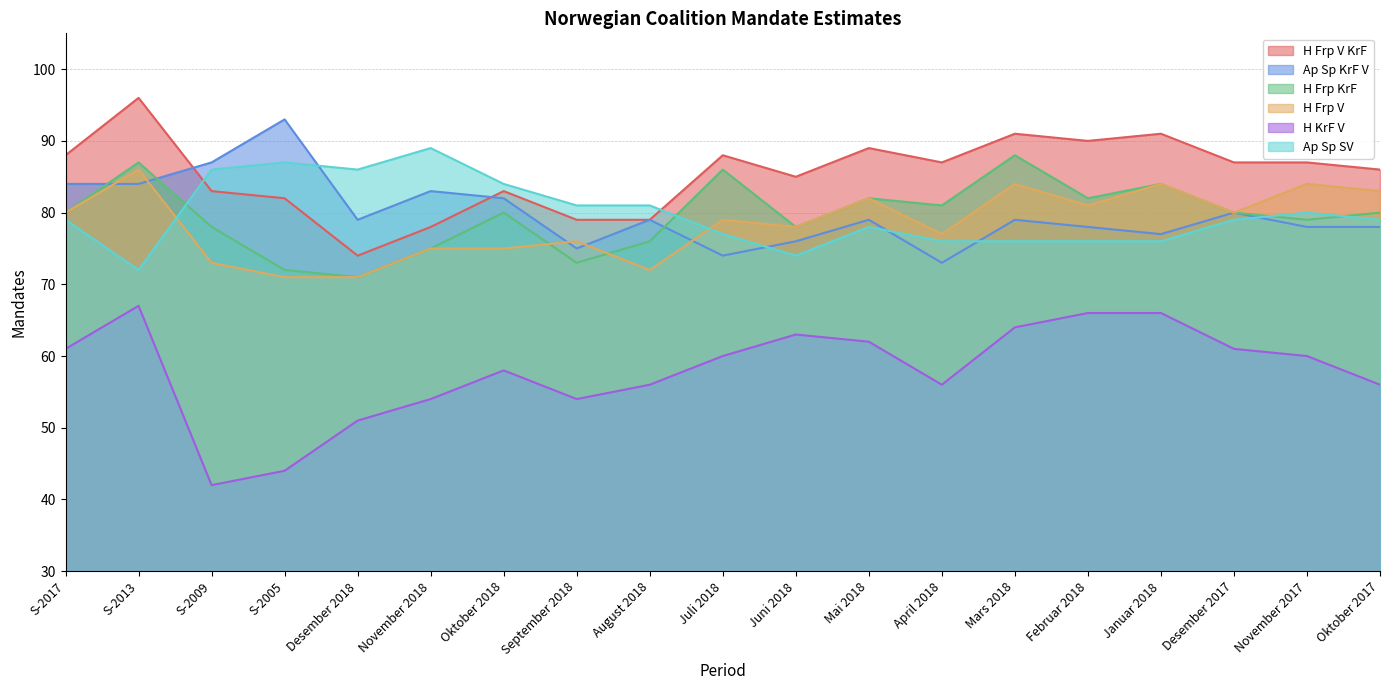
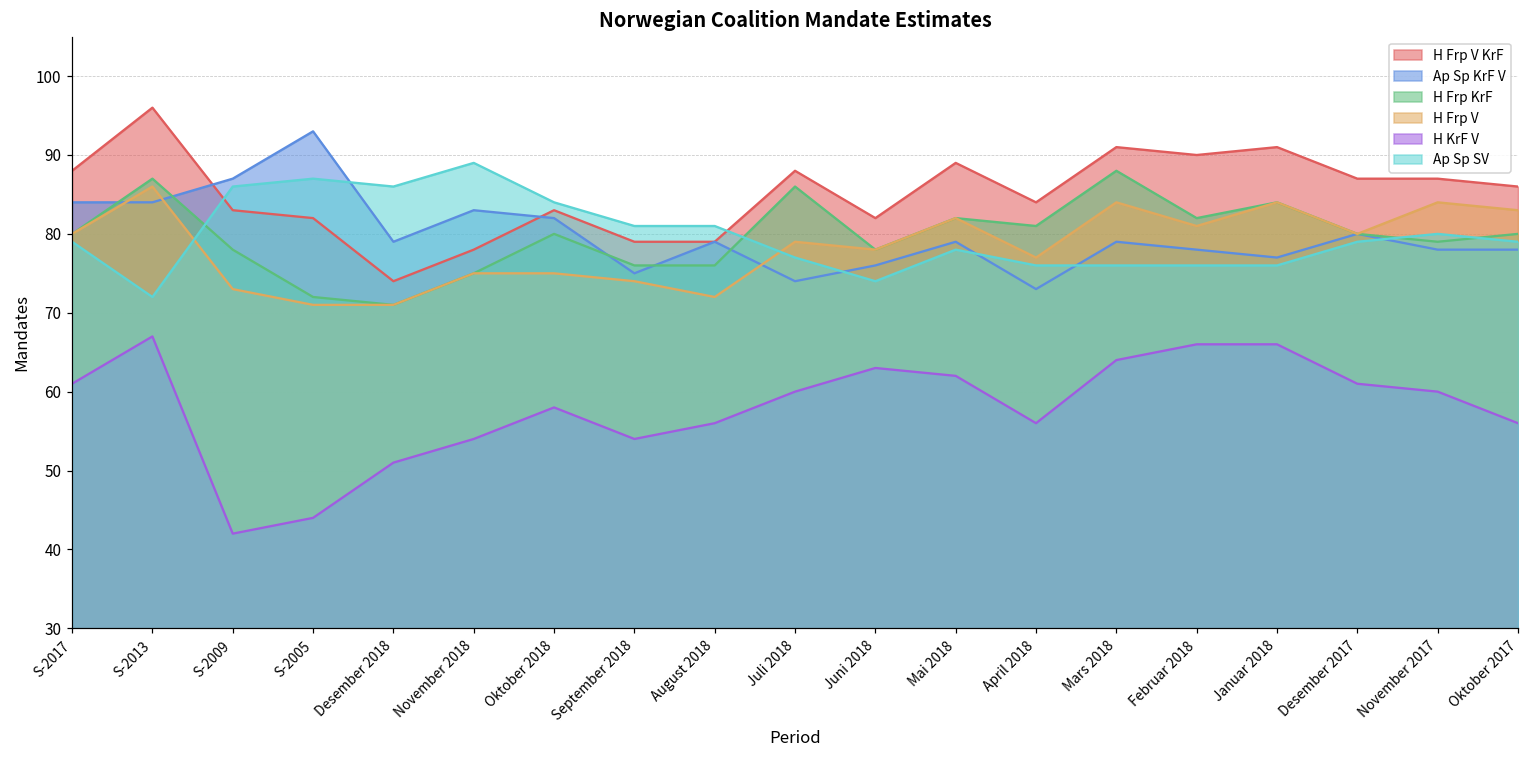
H Frp KrF, September 2018: 73 -> 76
H Frp V, September 2018: 76 -> 74
H Frp V KrF, Juni 2018: 85 -> 82
H Frp V KrF, April 2018: 87 -> 84
